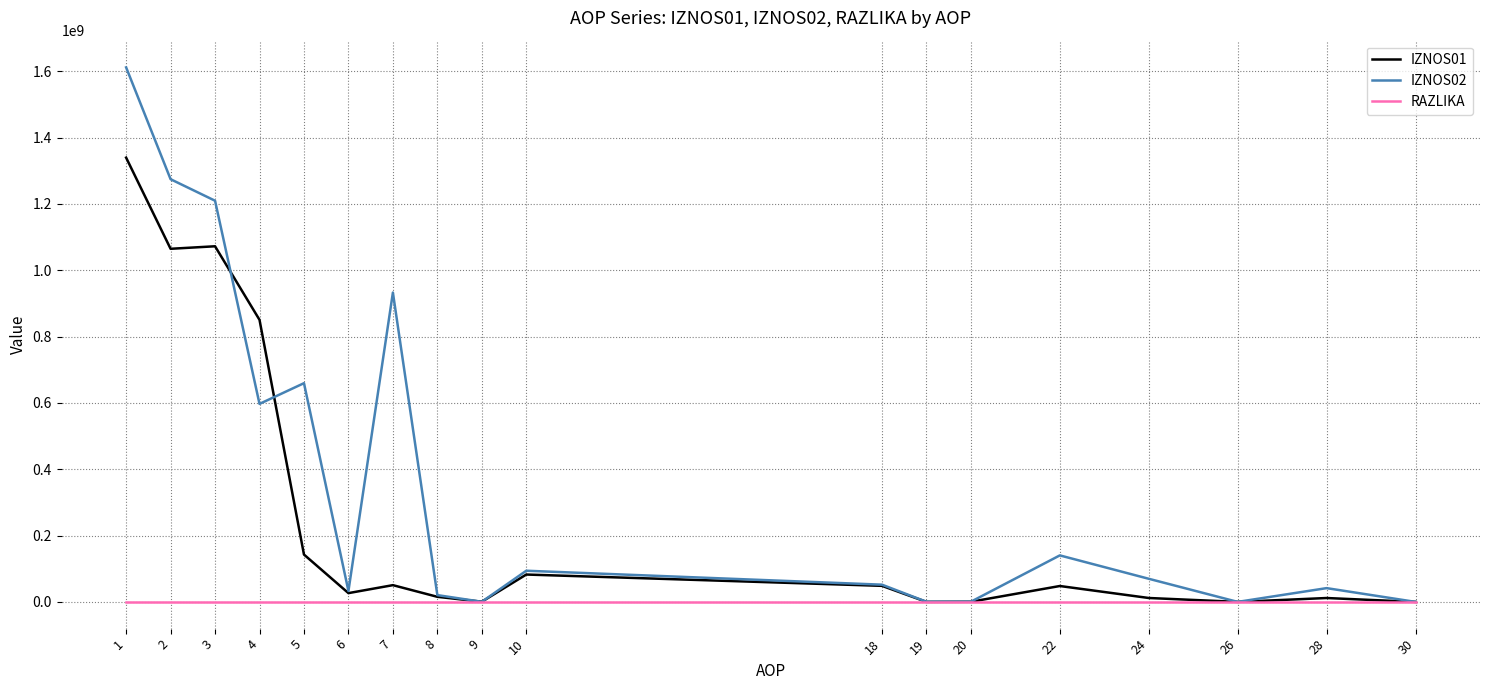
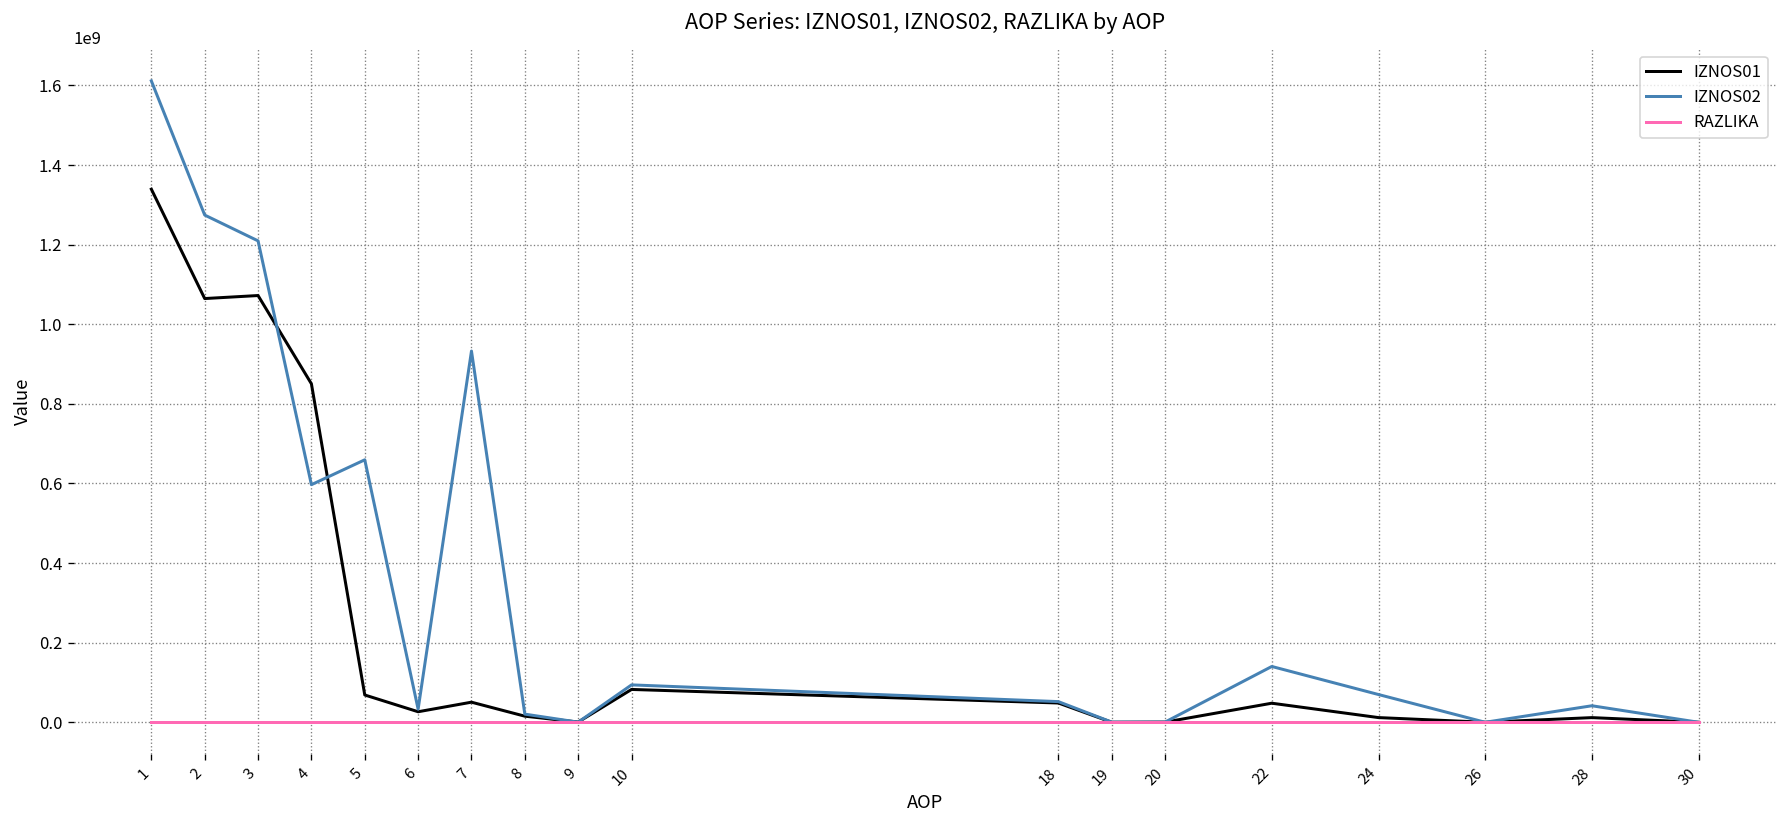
IZNOS01, 5: 140000000 -> 70000000
